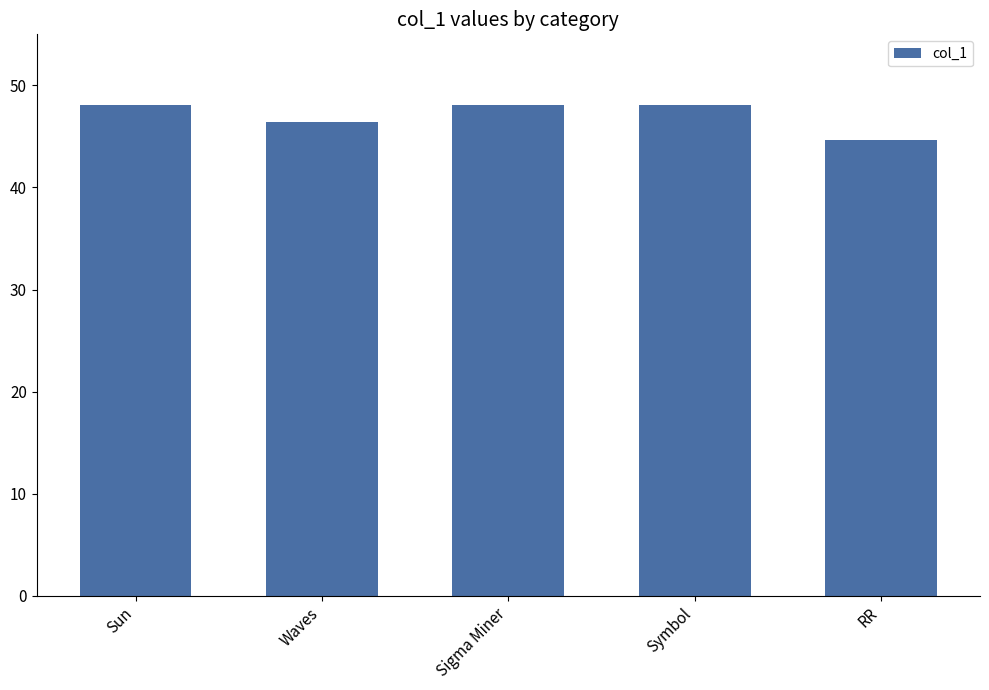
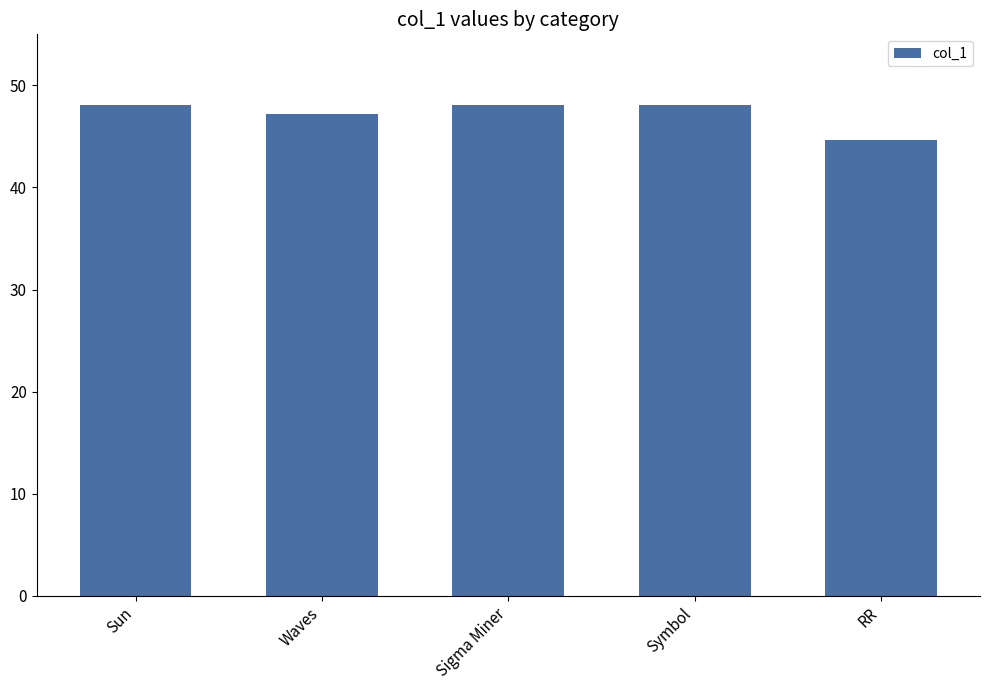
Waves: 46.4 -> 47.2
